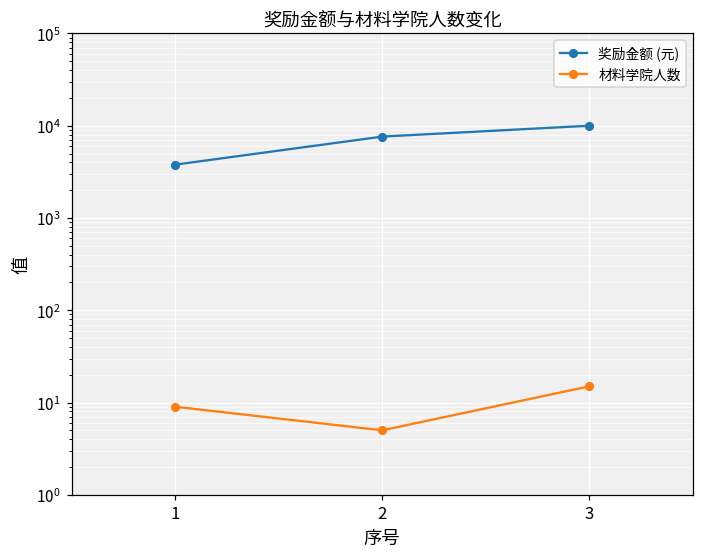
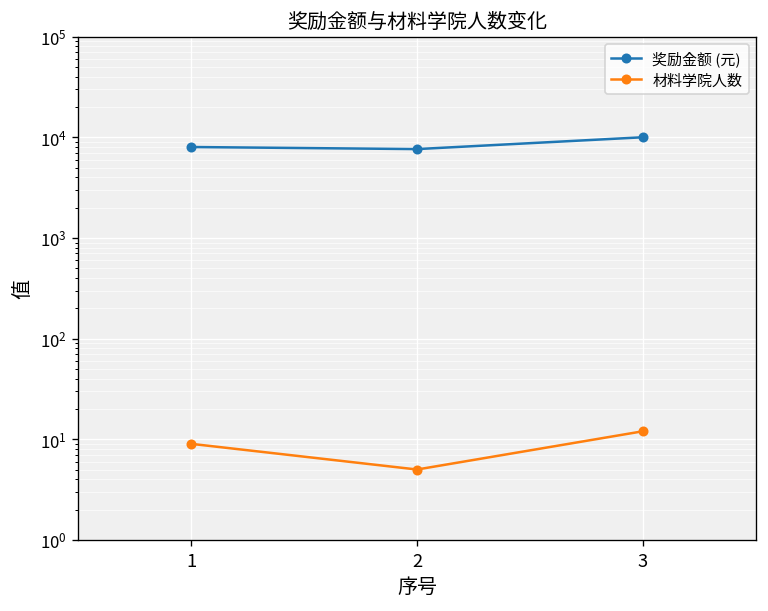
奖励金额 (元), 1: 4000 -> 8000
材料学院人数, 3: 15 -> 12
